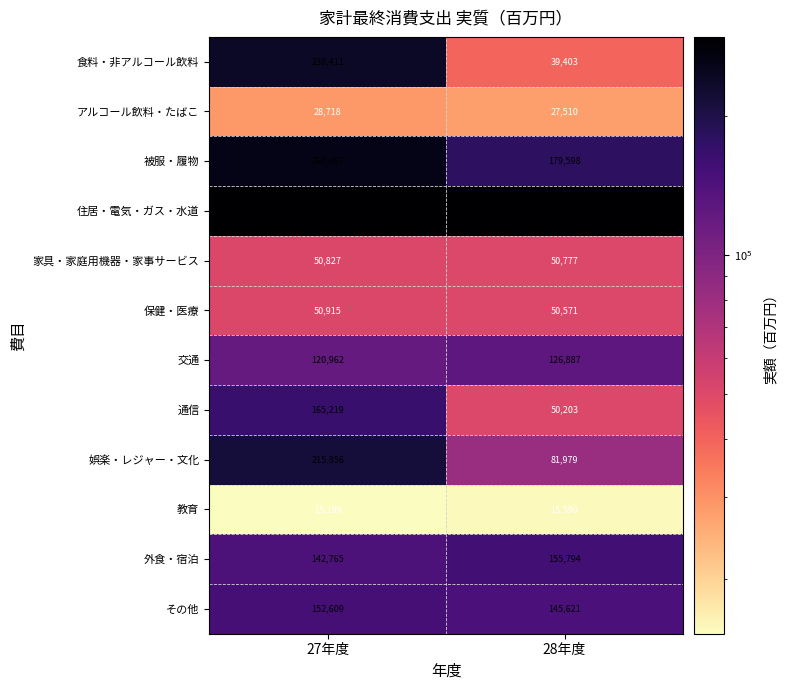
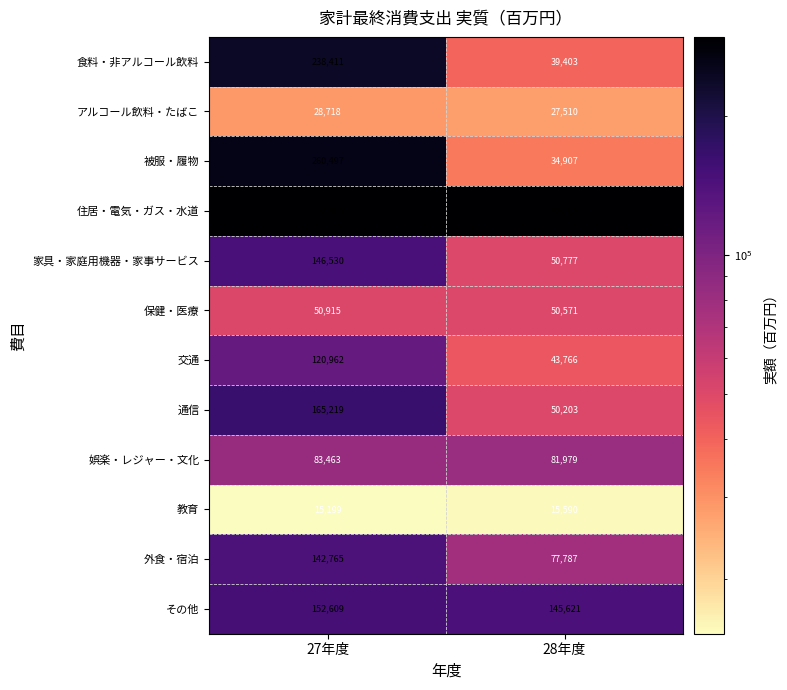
被服・履物, 28年度: 179,598 -> 34,907
家具・家庭用機器・家事サービス, 27年度: 50,827 -> 146,530
交通, 28年度: 126,887 -> 43,766
娯楽・レジャー・文化, 27年度: 215,856 -> 83,463
外食・宿泊, 28年度: 155,794 -> 77,787
